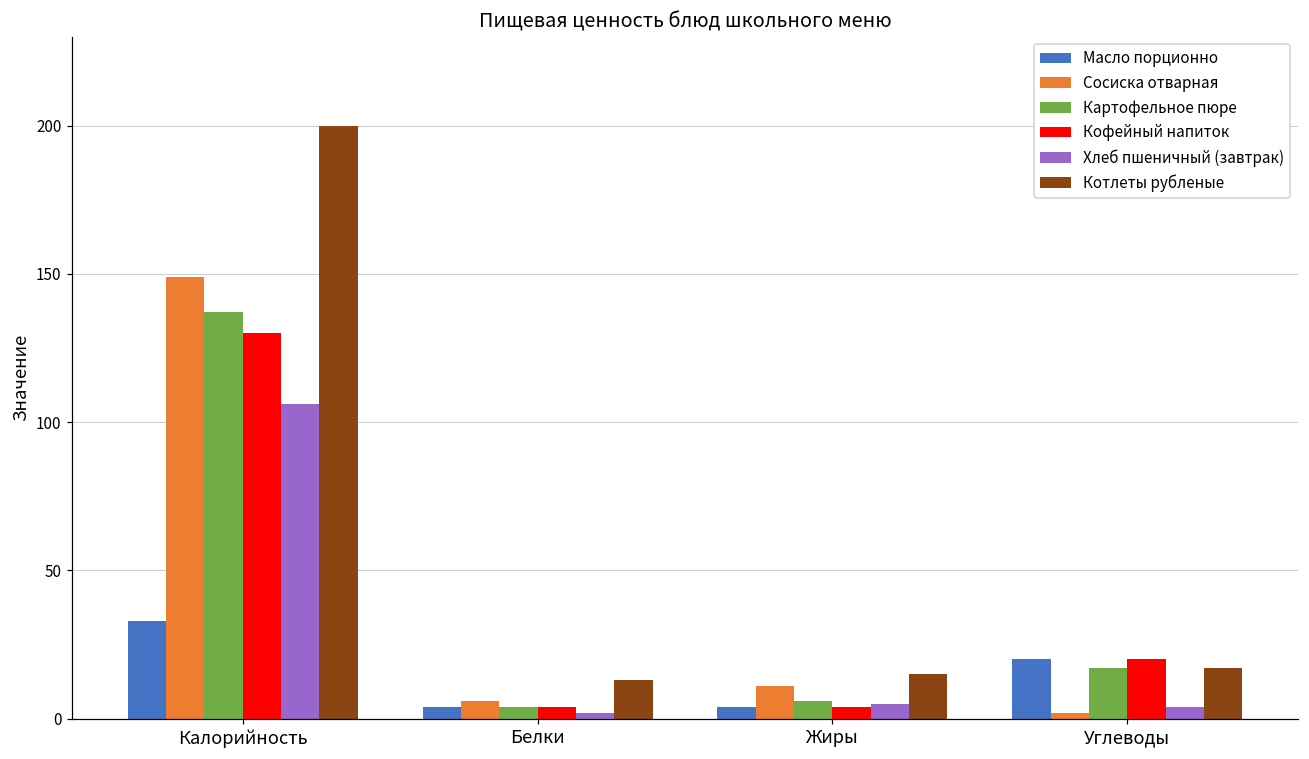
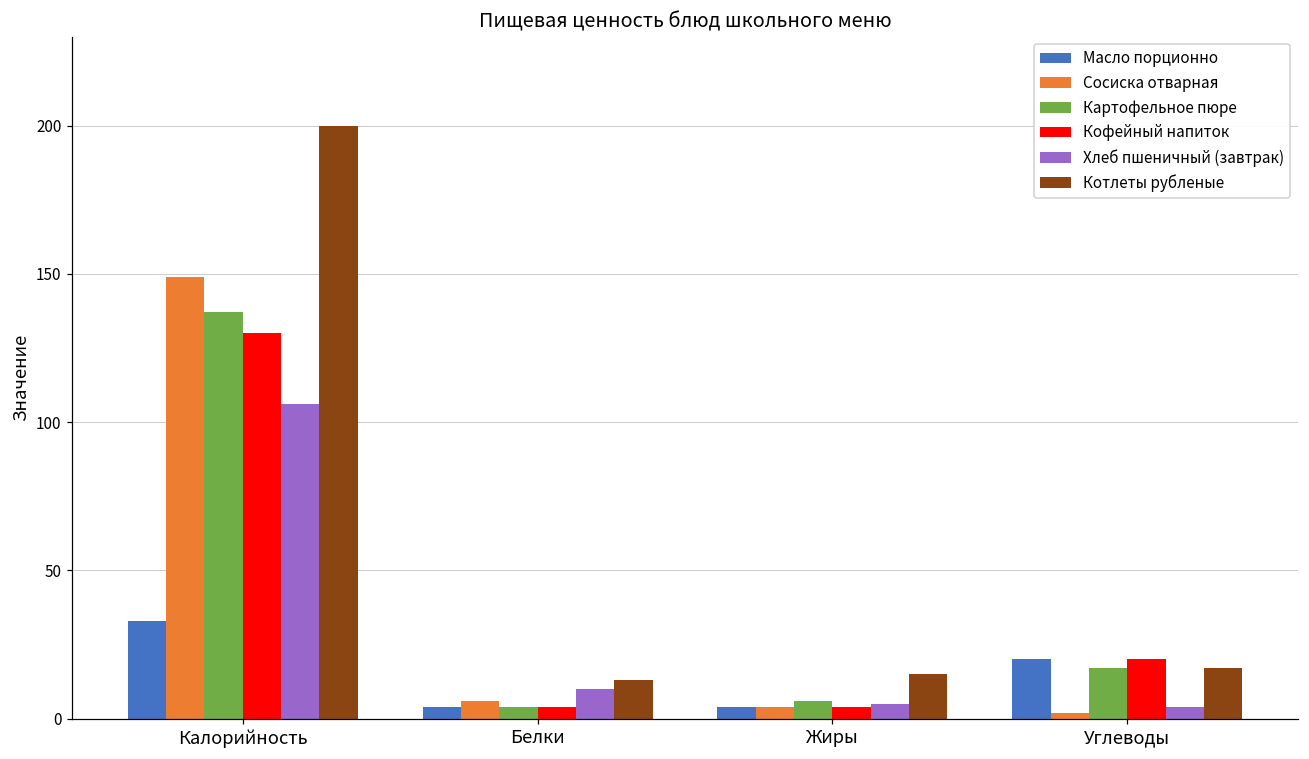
Хлеб пшеничный (завтрак), Белки: 2 -> 10
Сосиска отварная, Жиры: 11 -> 4
